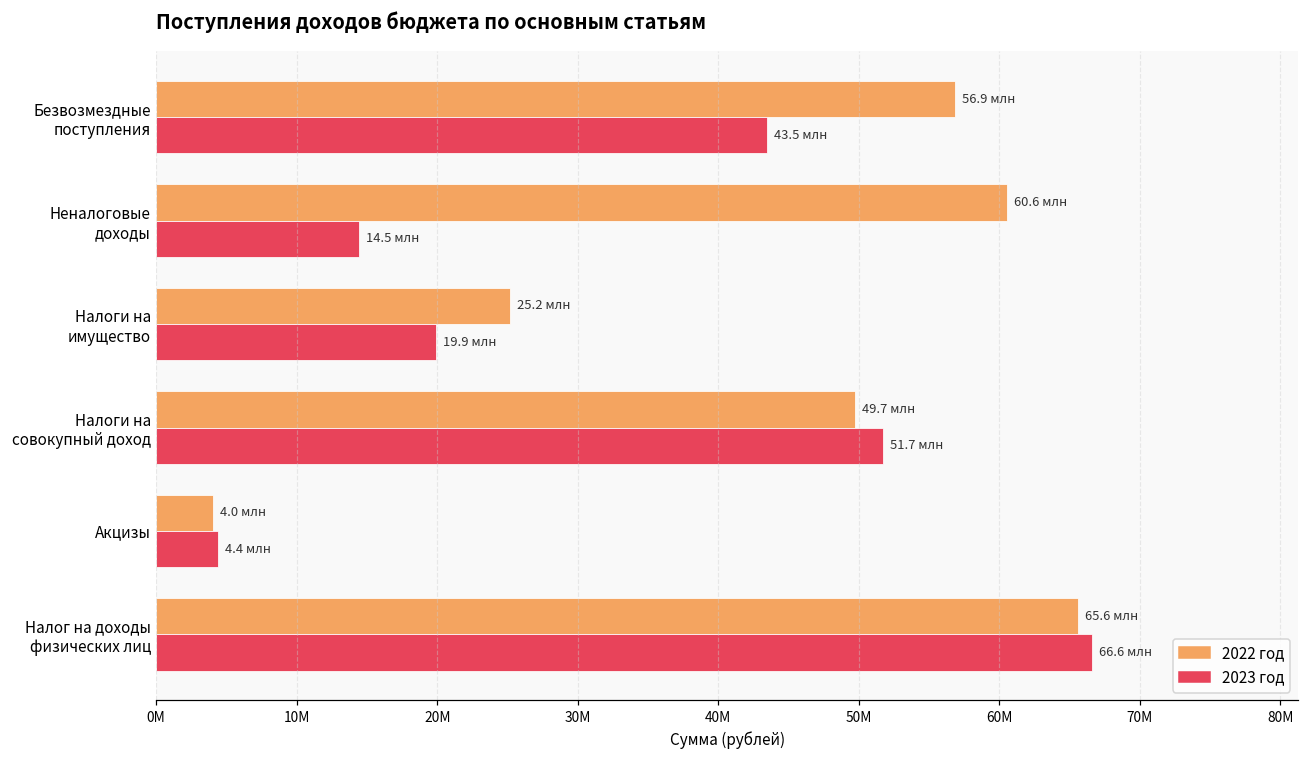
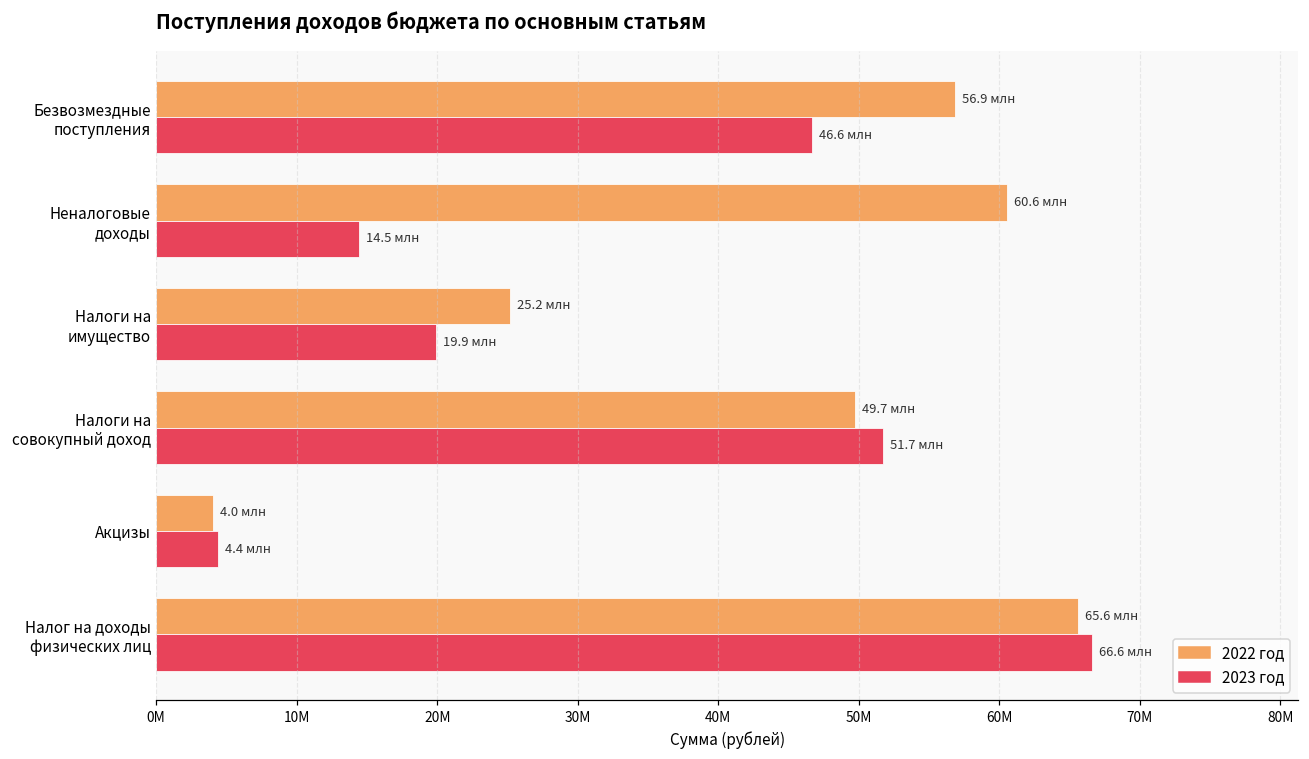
2023 год, Безвозмездные поступления: 43.5 -> 46.6
